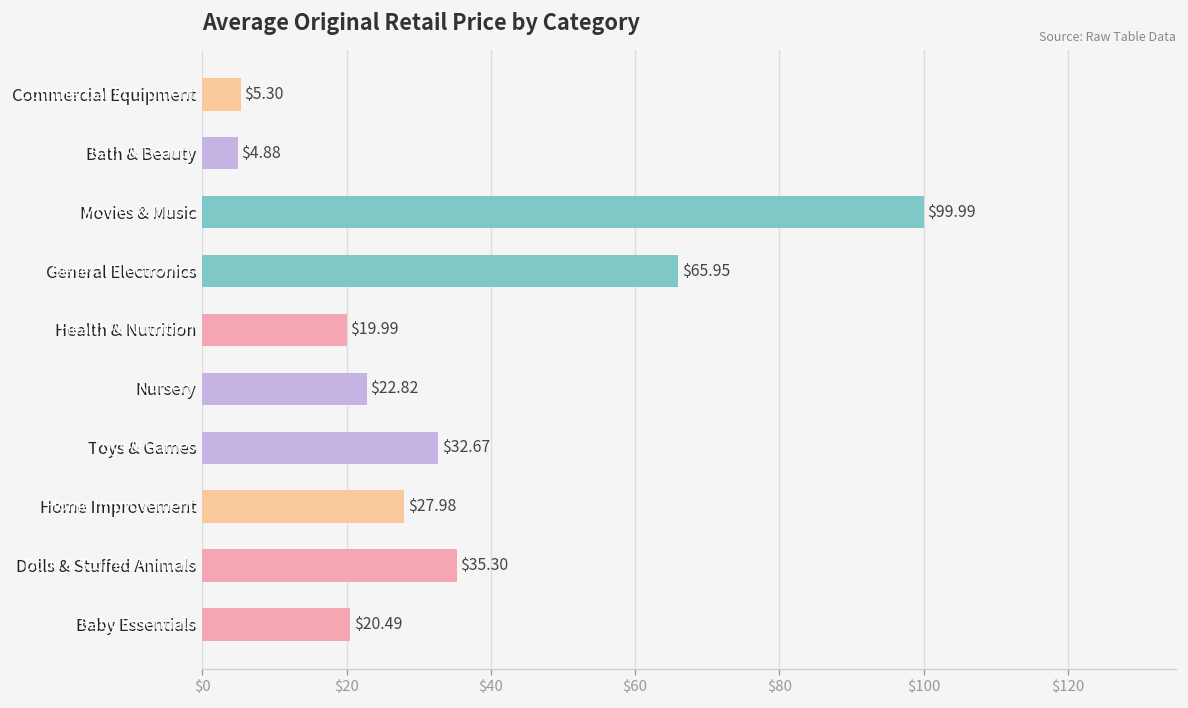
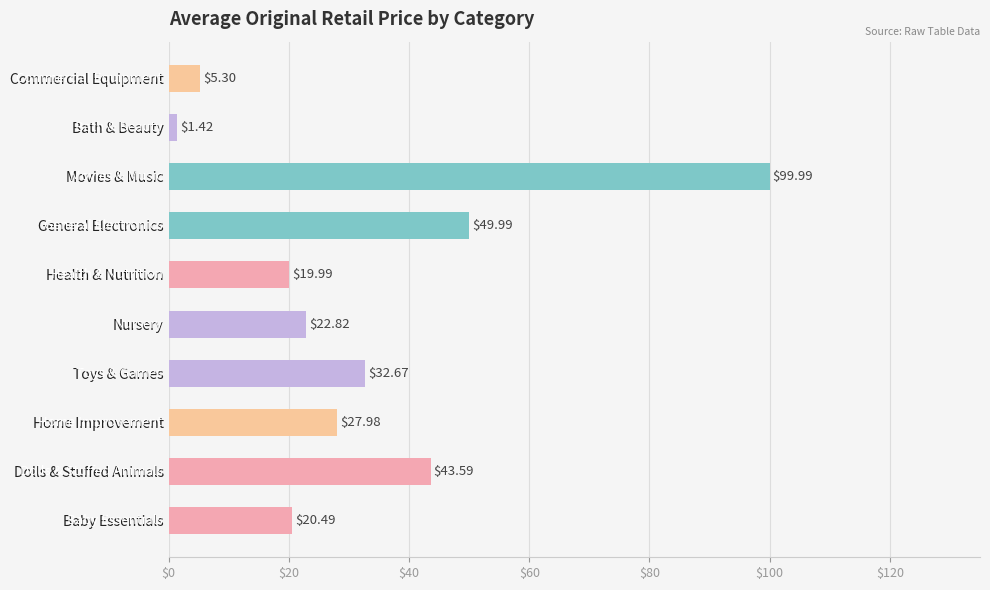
Bath & Beauty: $4.88 -> $1.42
General Electronics: $65.95 -> $49.99
Dolls & Stuffed Animals: $35.30 -> $43.59
